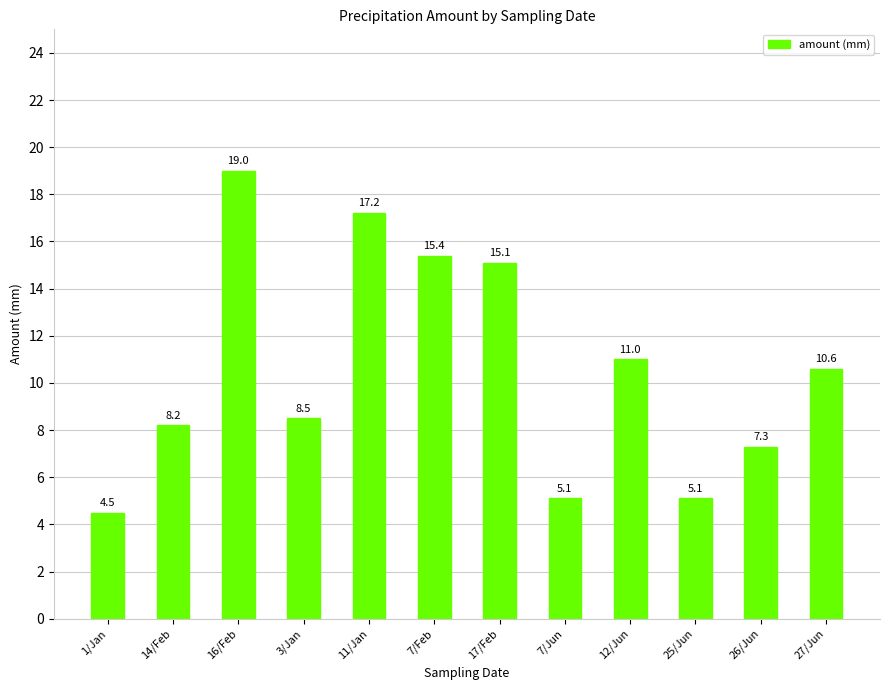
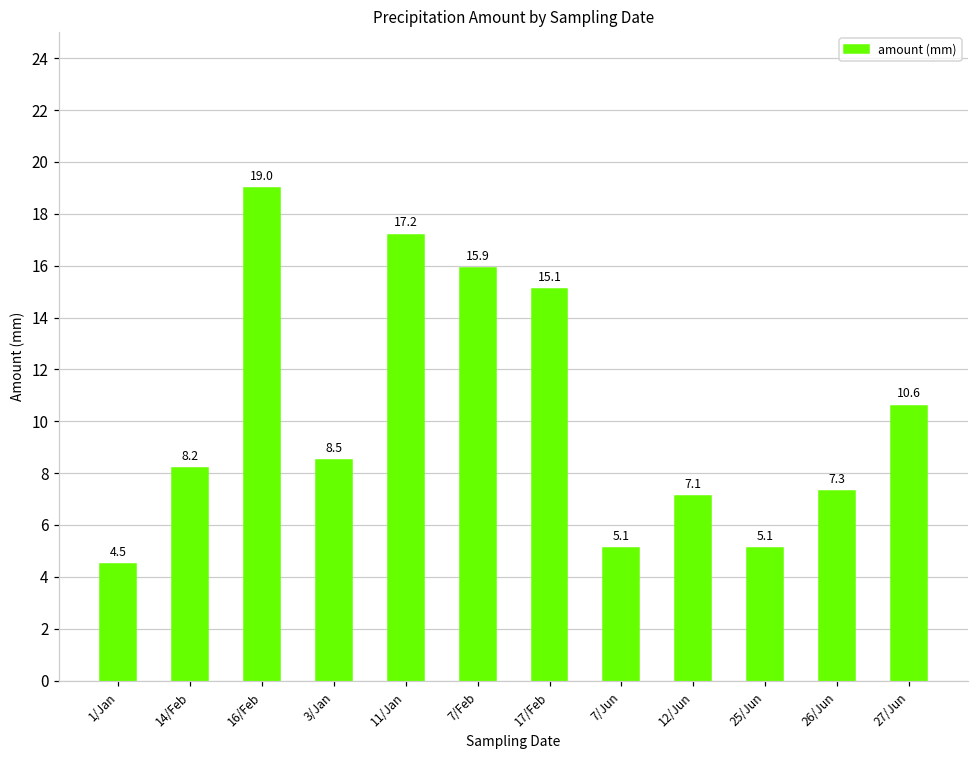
7/Feb: 15.4 -> 15.9
12/Jun: 11.0 -> 7.1
